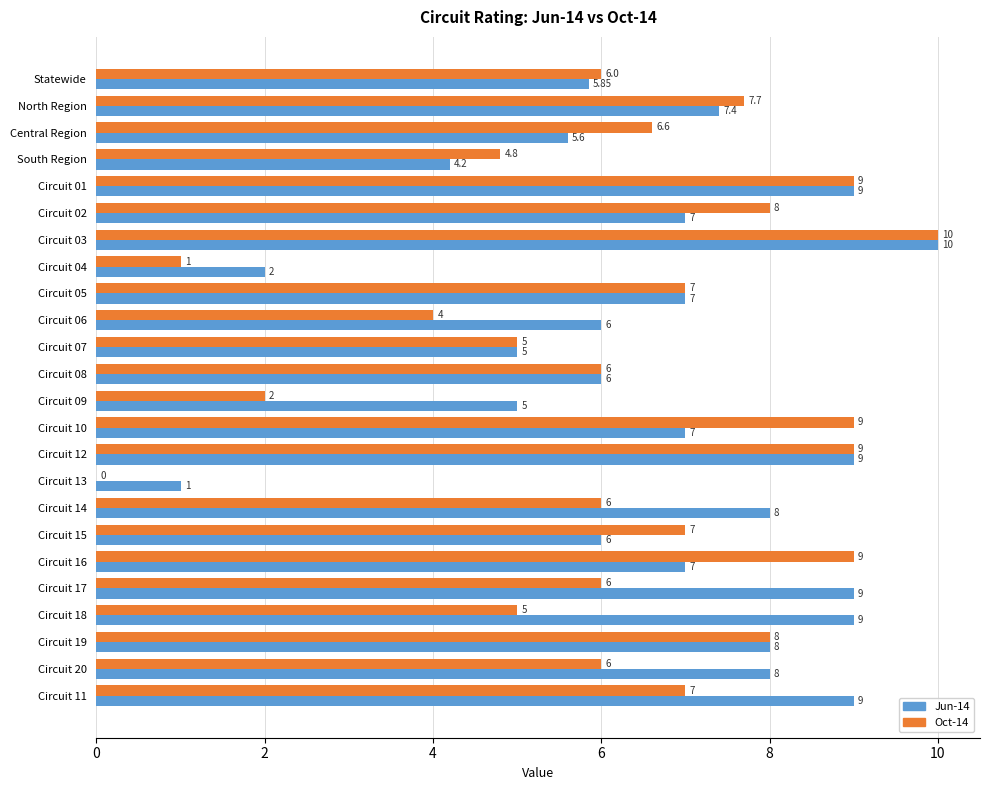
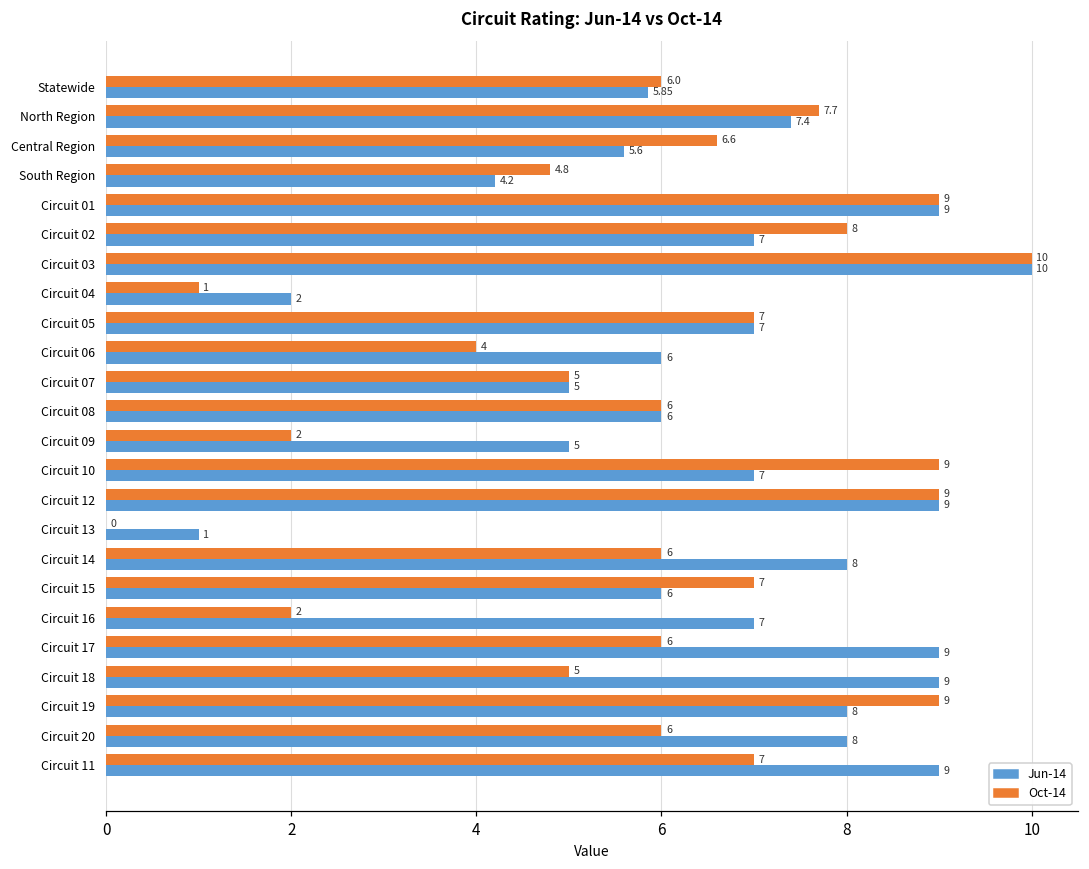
Oct-14, Circuit 16: 9 -> 2
Oct-14, Circuit 19: 8 -> 9
